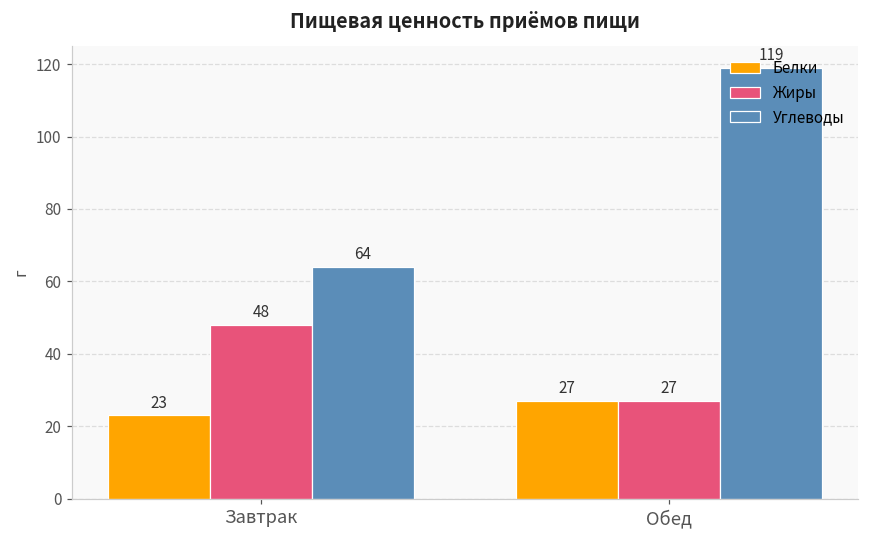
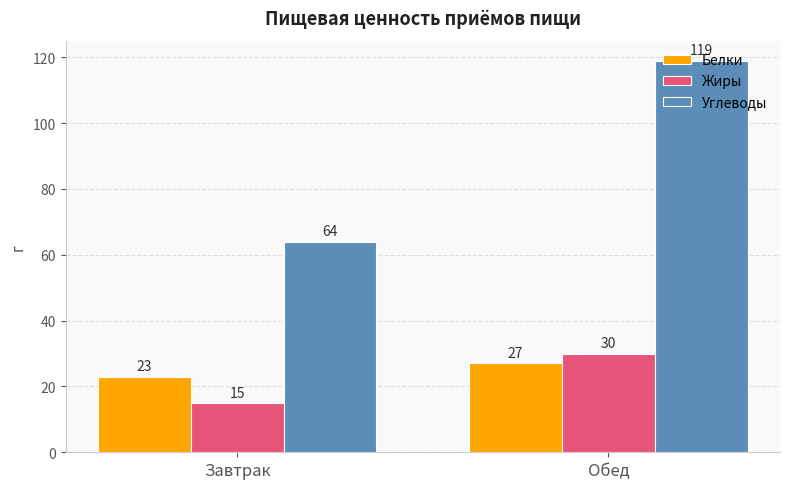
Жиры, Завтрак: 48 -> 15
Жиры, Обед: 27 -> 30
